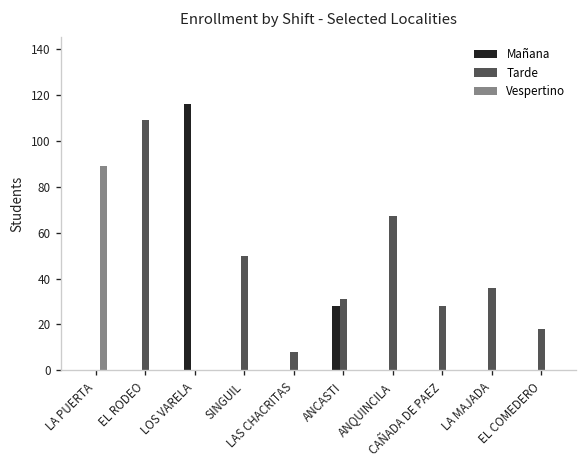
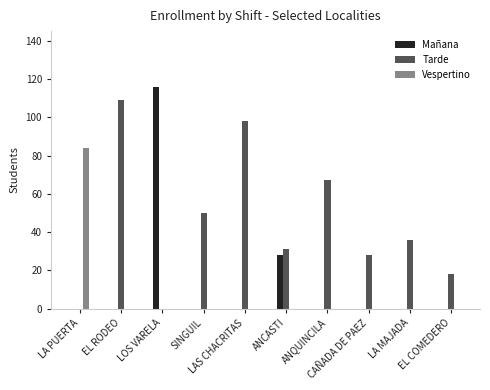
Vespertino, LA PUERTA: 89 -> 84
Tarde, LAS CHACRITAS: 8 -> 98
